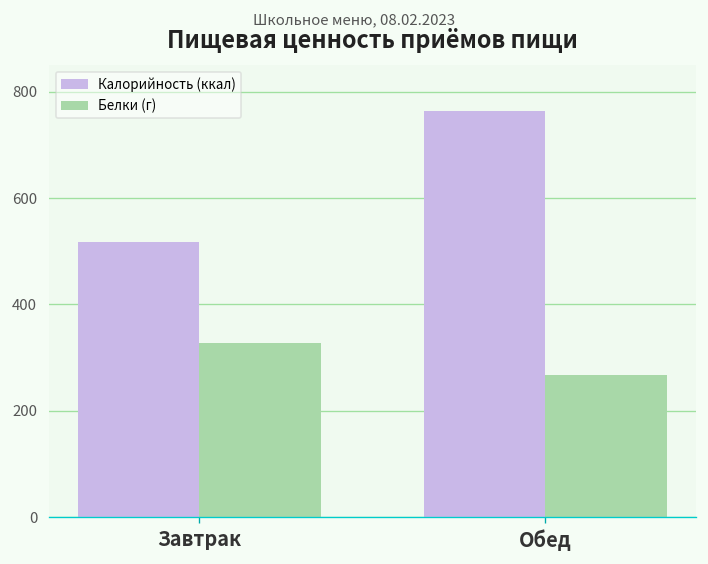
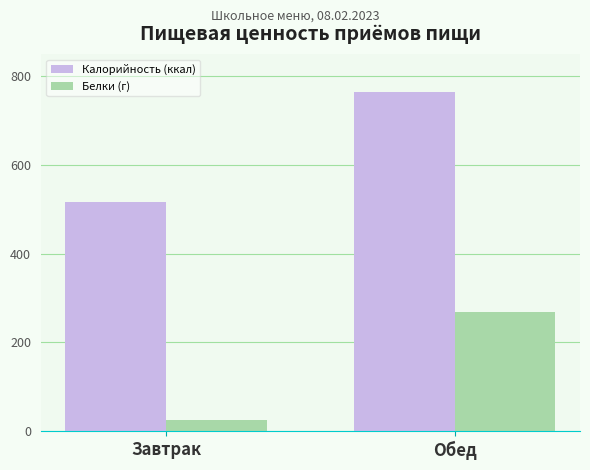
Белки (г), Завтрак: 330 -> 20
